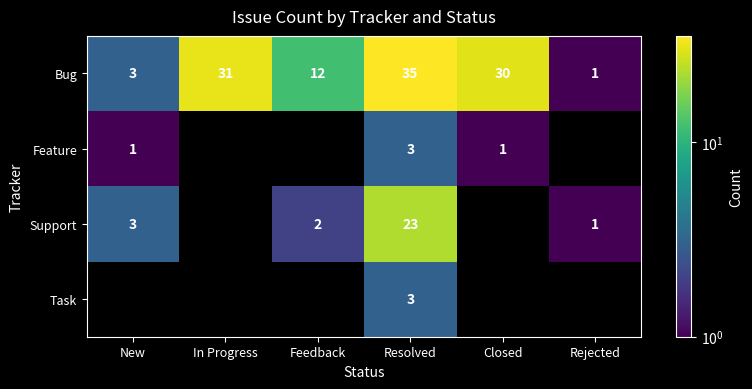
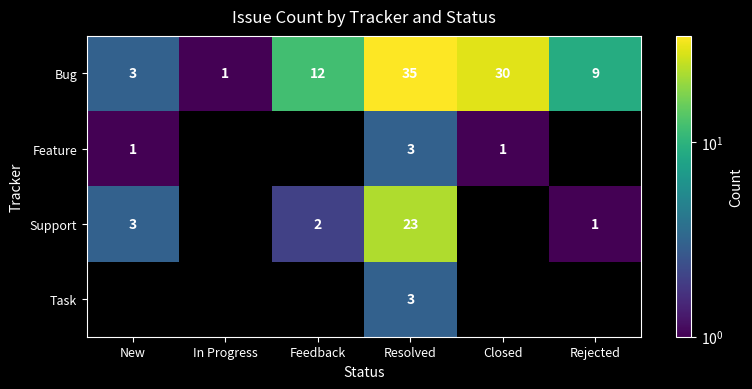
Bug, In Progress: 31 -> 1
Bug, Rejected: 1 -> 9
